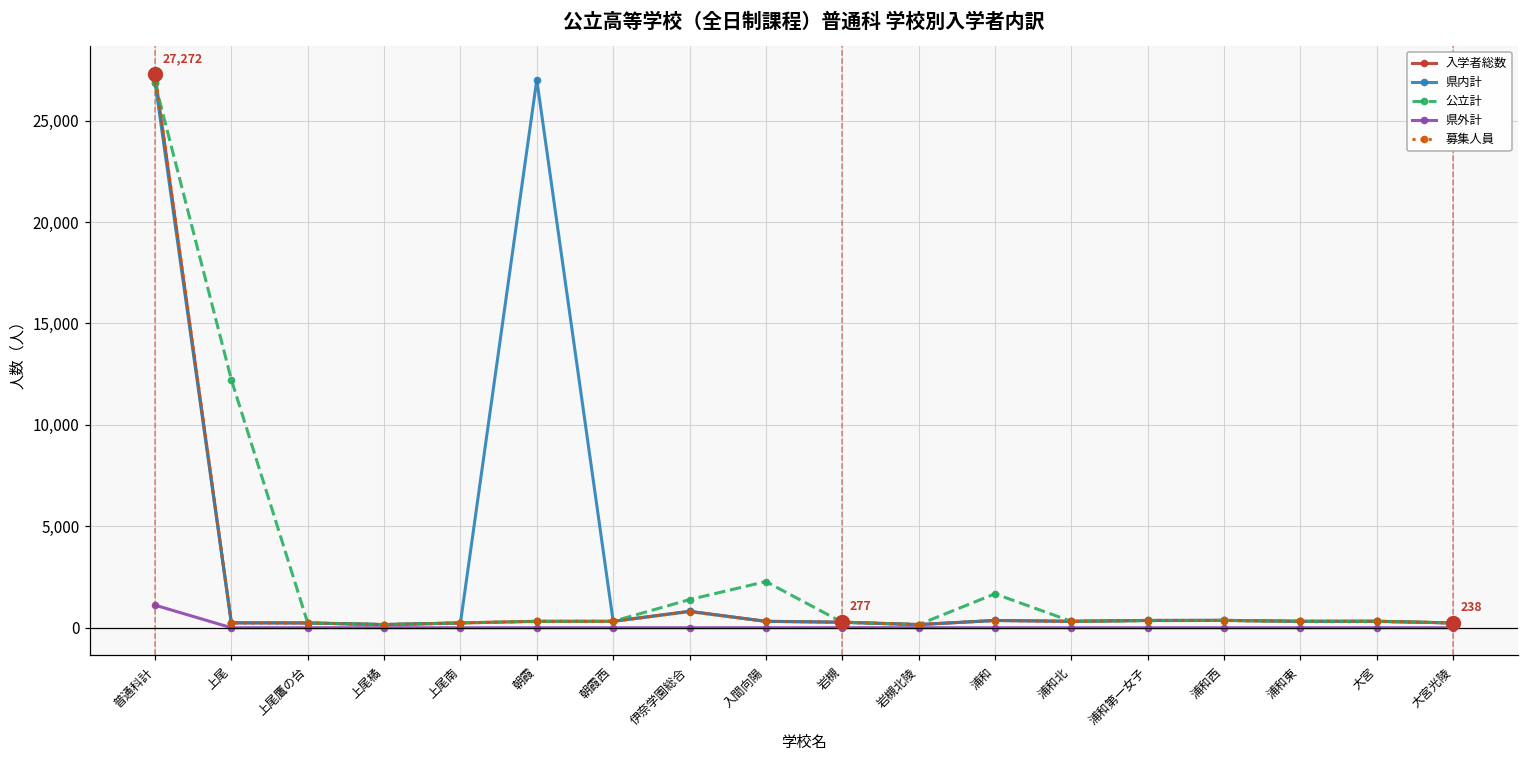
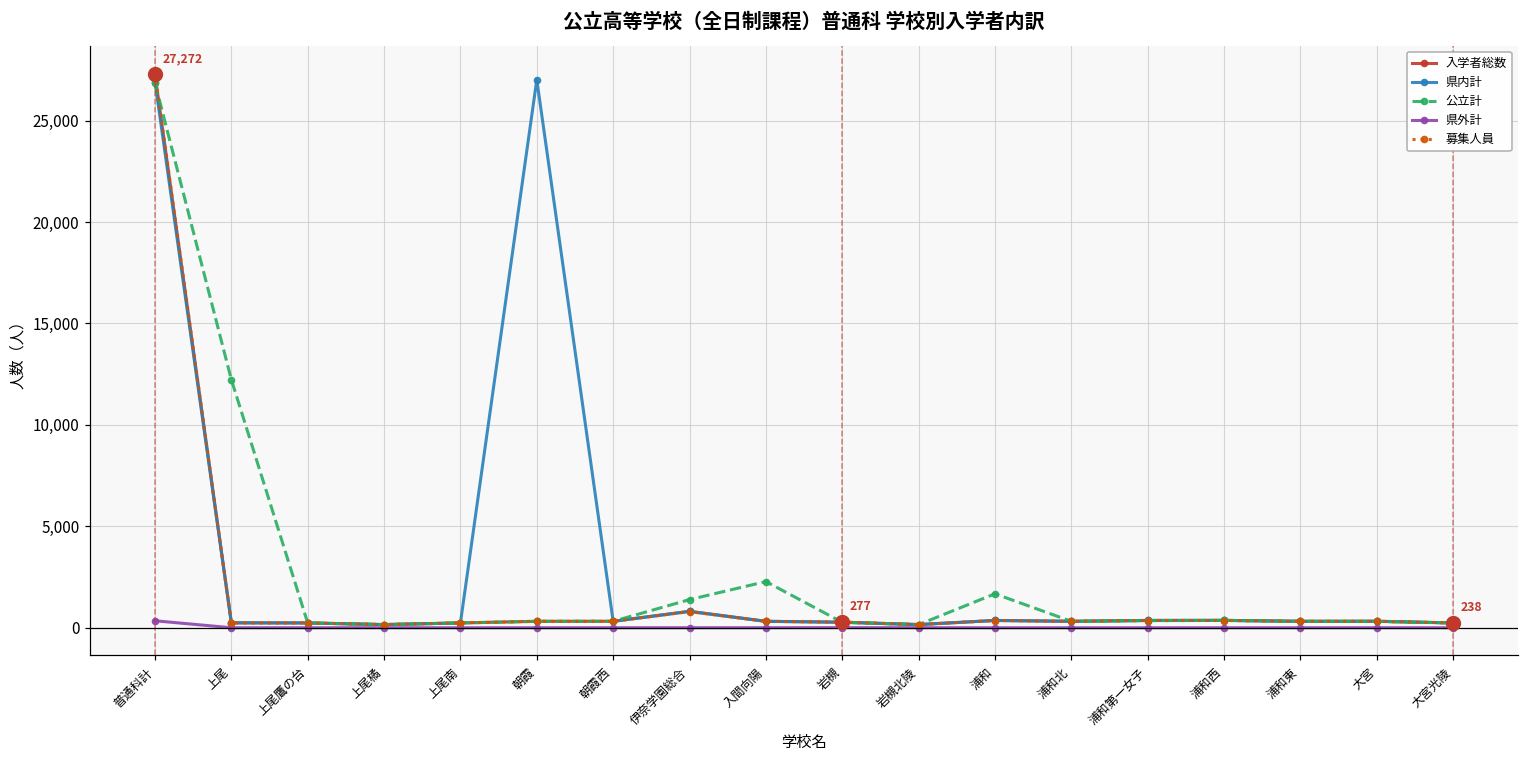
県外計, 普通科計: 1,100 -> 300
